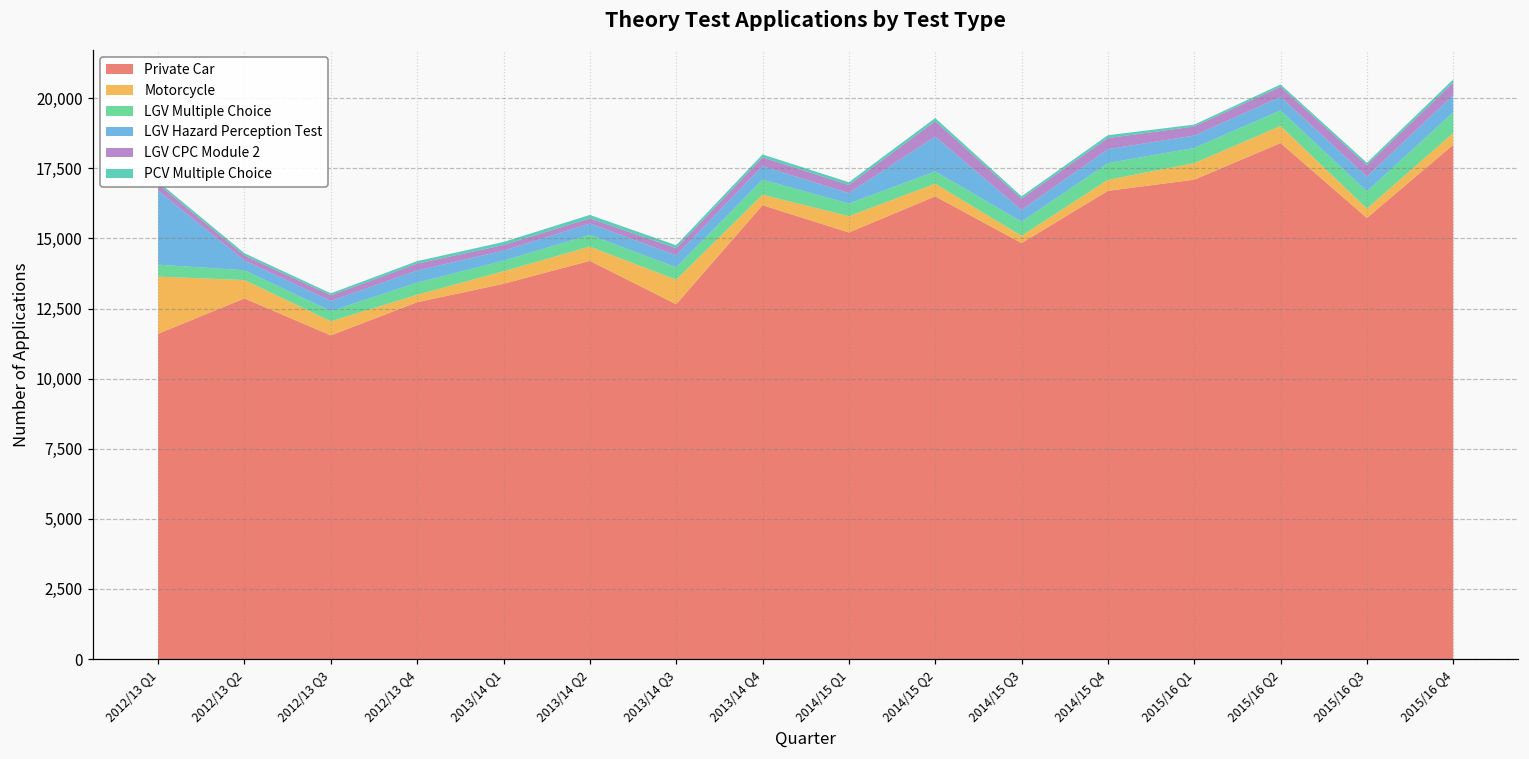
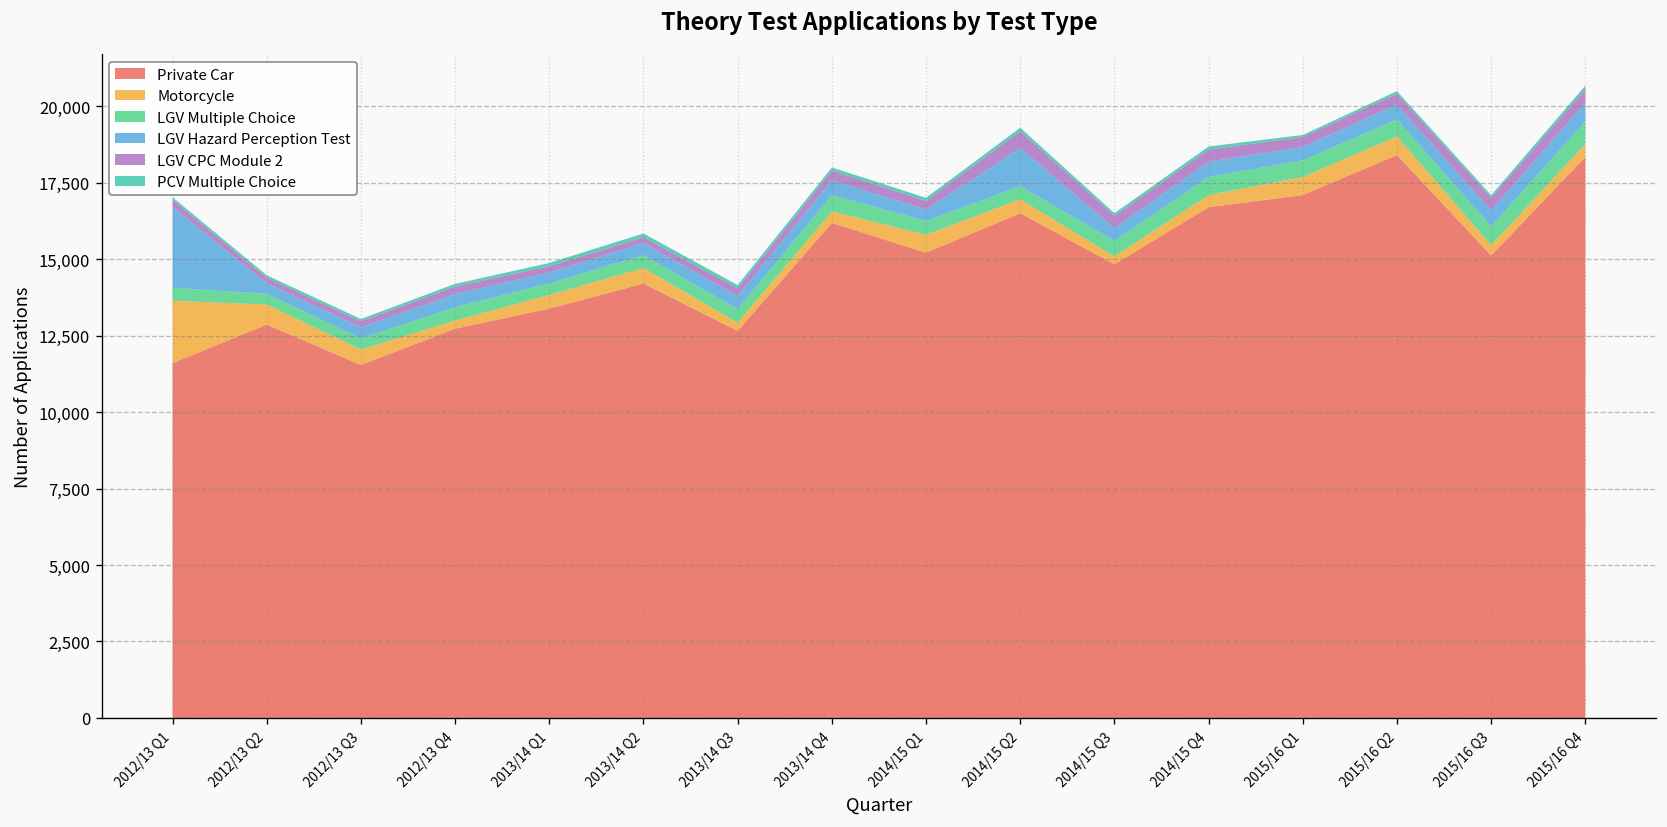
Motorcycle, 2013/14 Q3: 900 -> 300
Private Car, 2015/16 Q3: 15,700 -> 15,100
